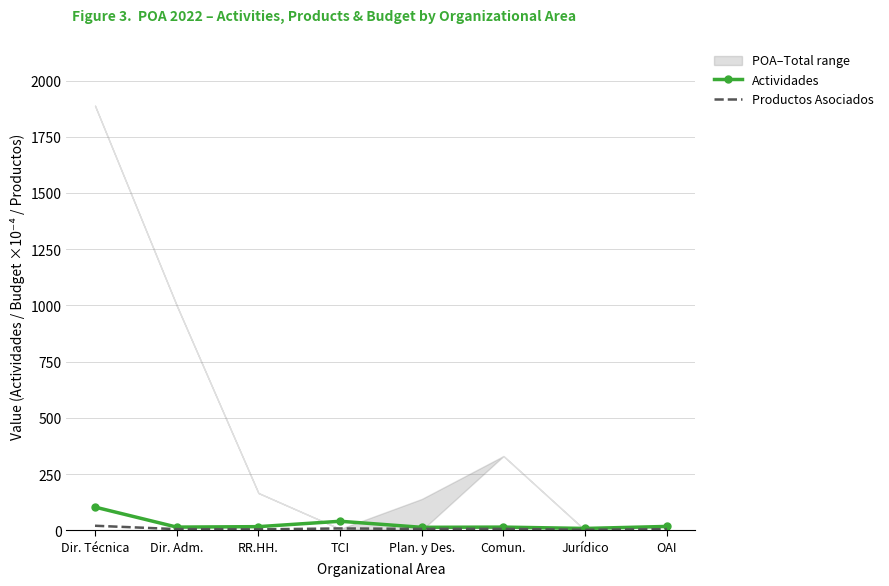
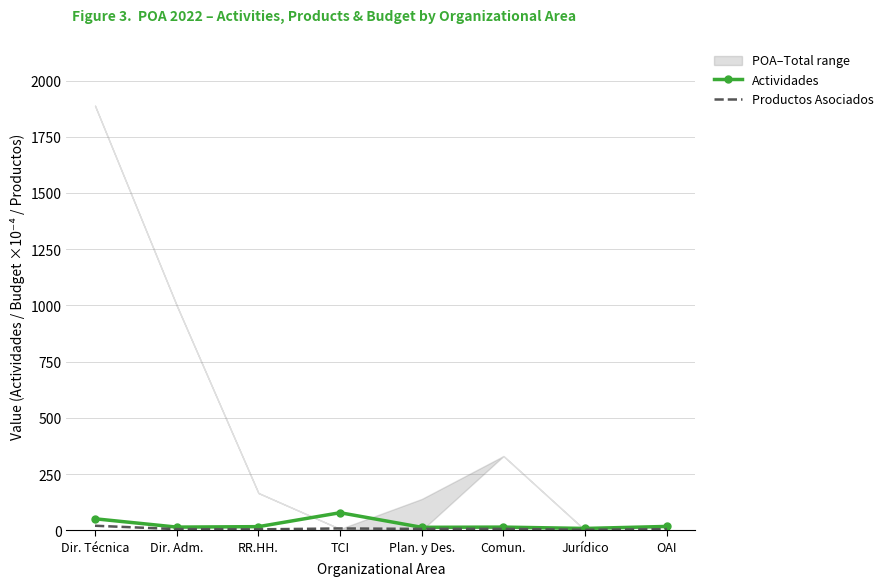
Actividades, Dir. Técnica: 100 -> 50
Actividades, TCI: 40 -> 80
